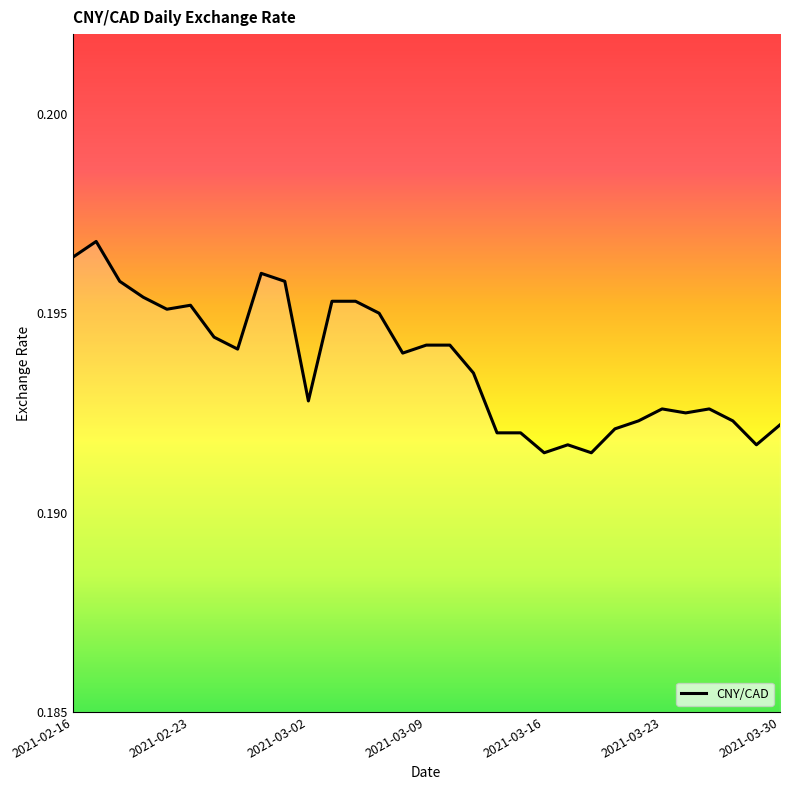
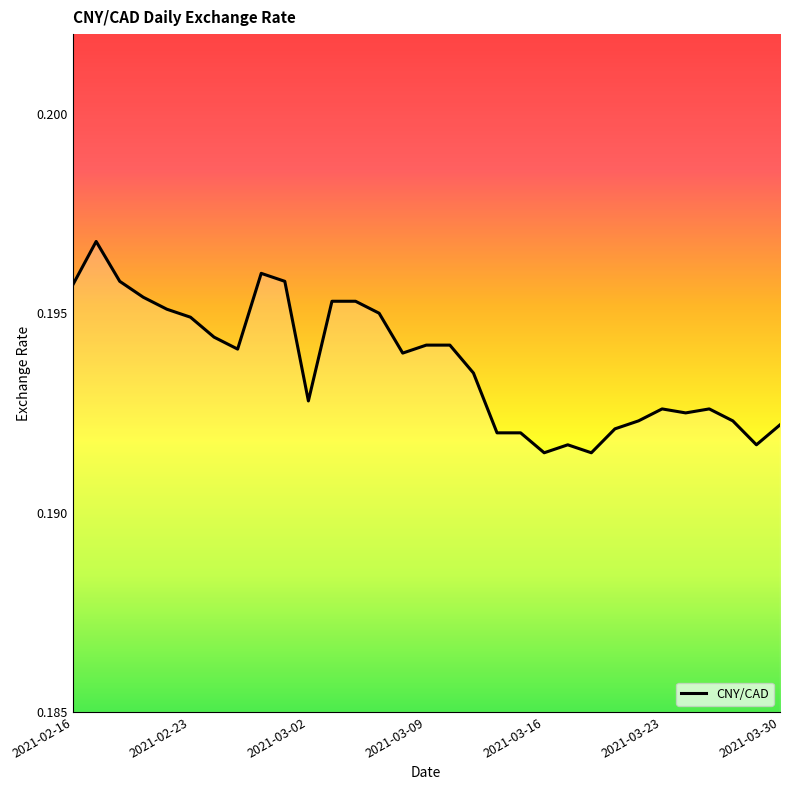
2021-02-16: 0.1964 -> 0.1957
2021-02-23: 0.1952 -> 0.1949
